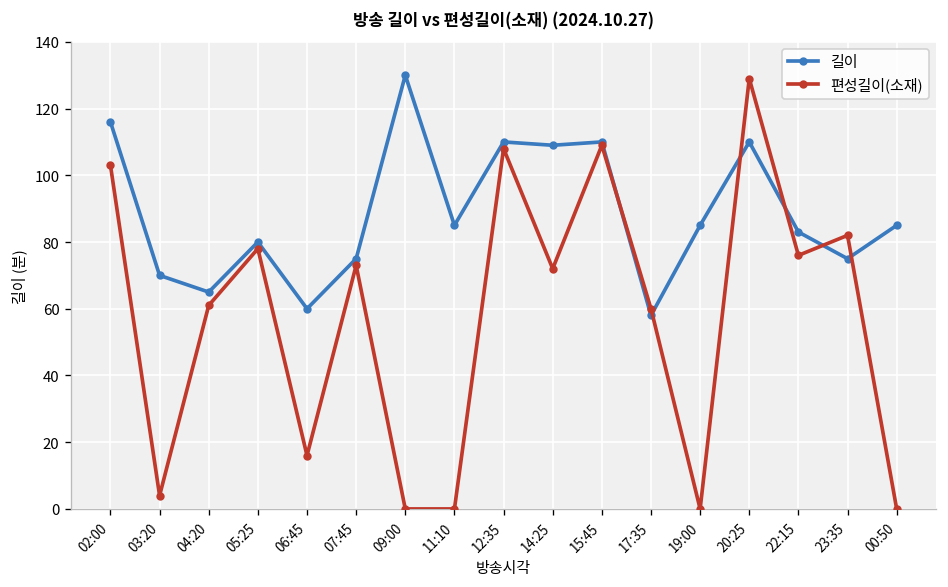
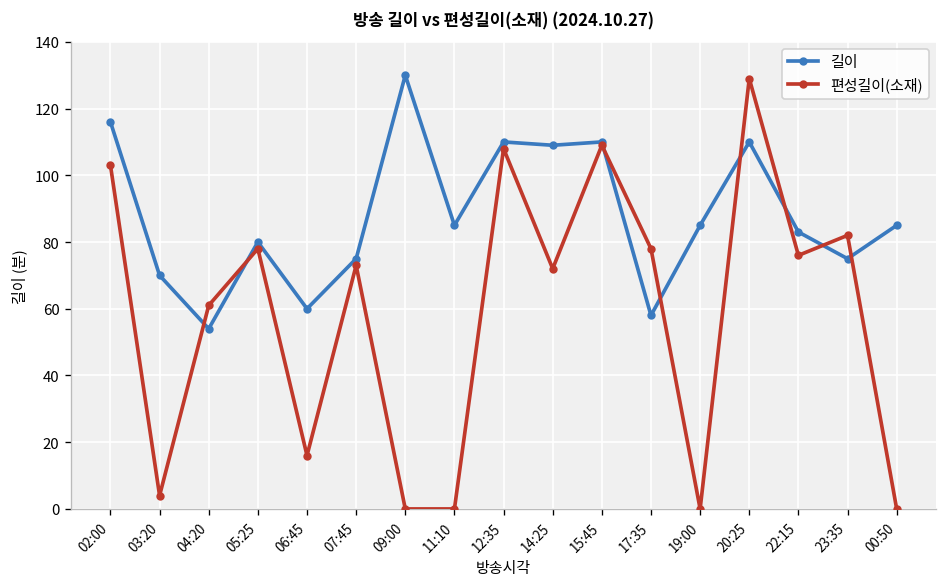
길이, 04:20: 65 -> 54
편성길이(소재), 17:35: 60 -> 78
